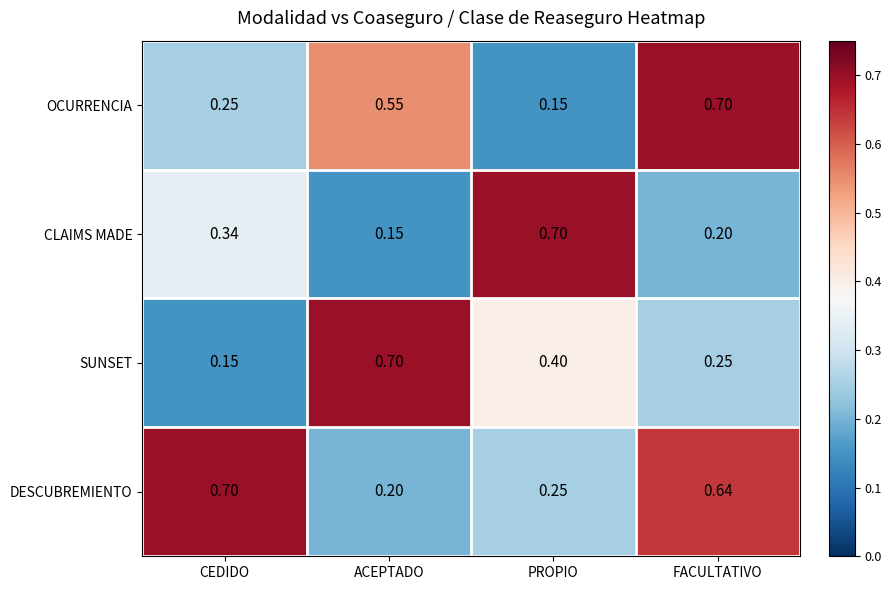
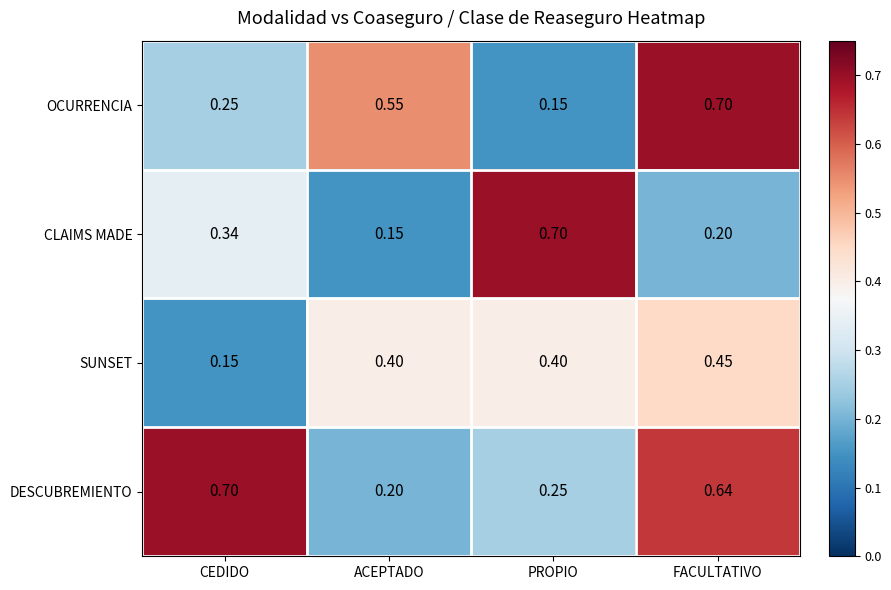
SUNSET, ACEPTADO: 0.70 -> 0.40
SUNSET, FACULTATIVO: 0.25 -> 0.45
